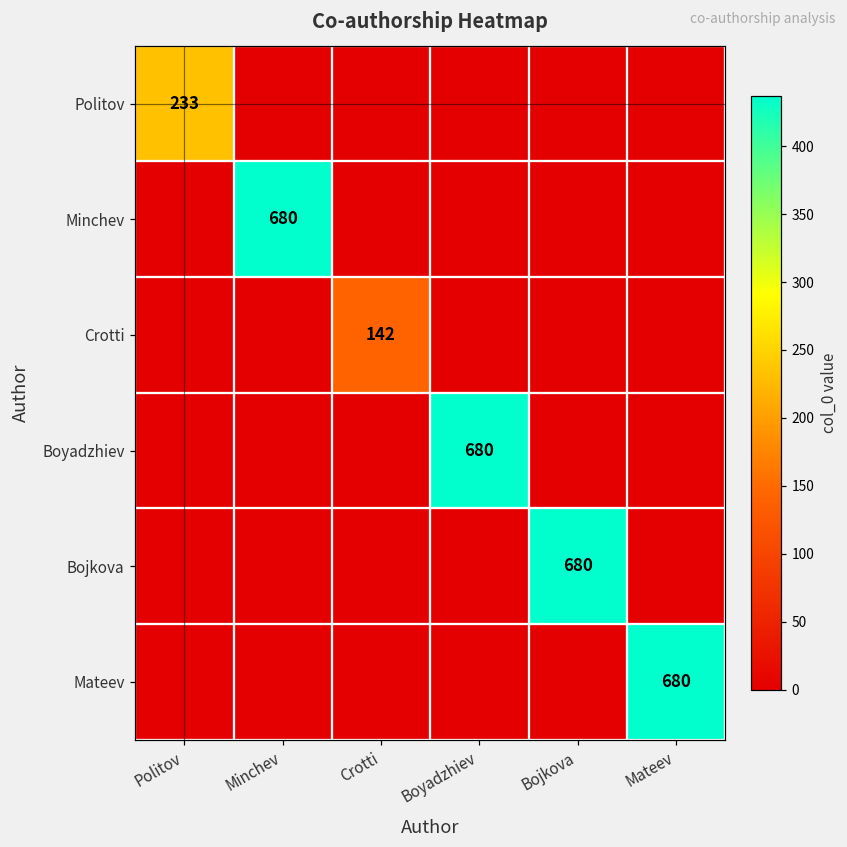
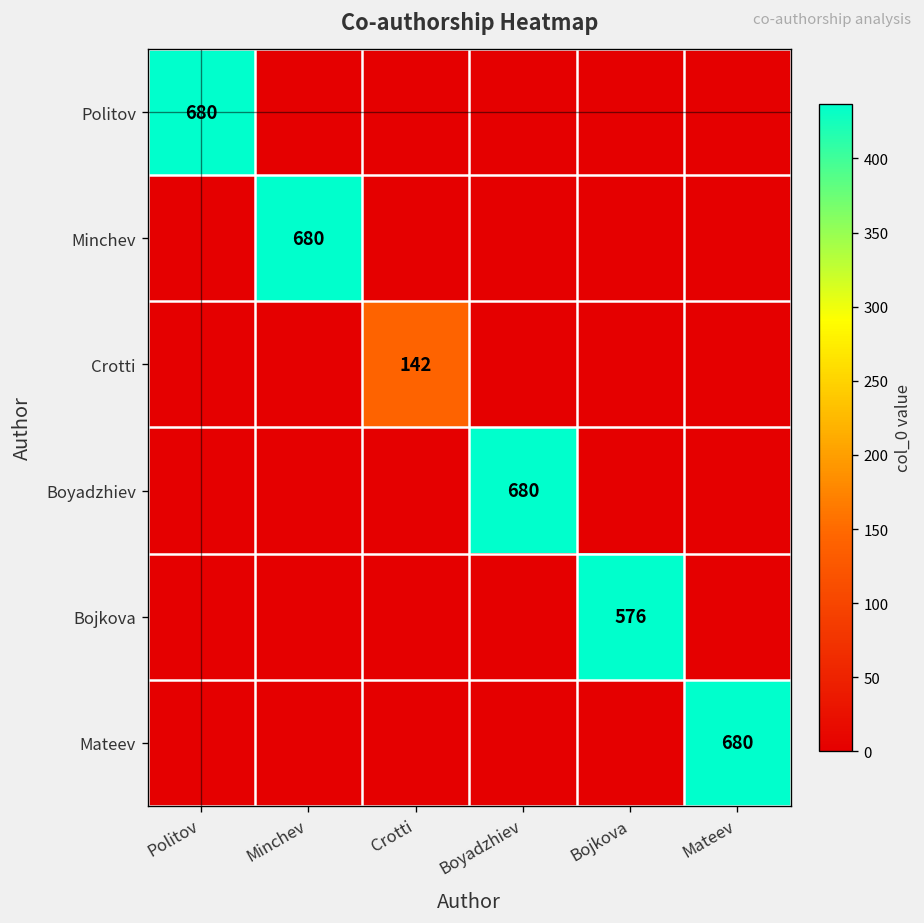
Politov, Politov: 233 -> 680
Bojkova, Bojkova: 680 -> 576
